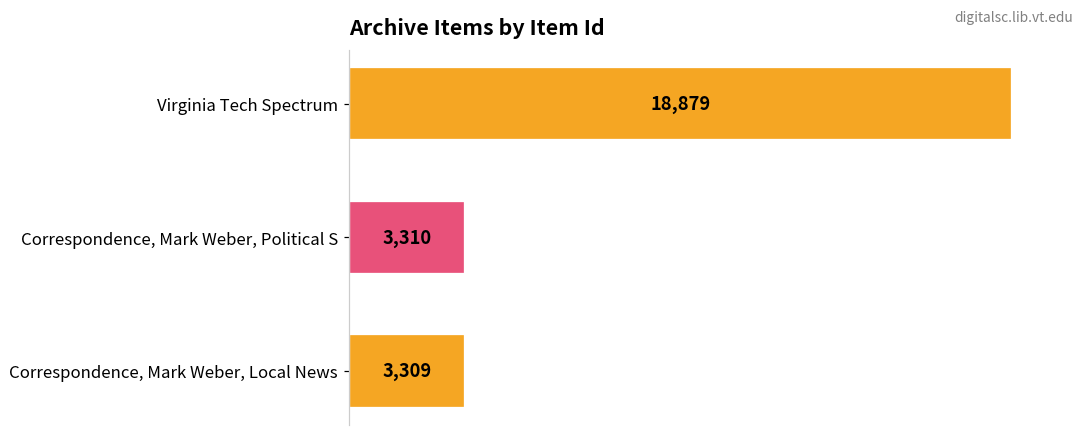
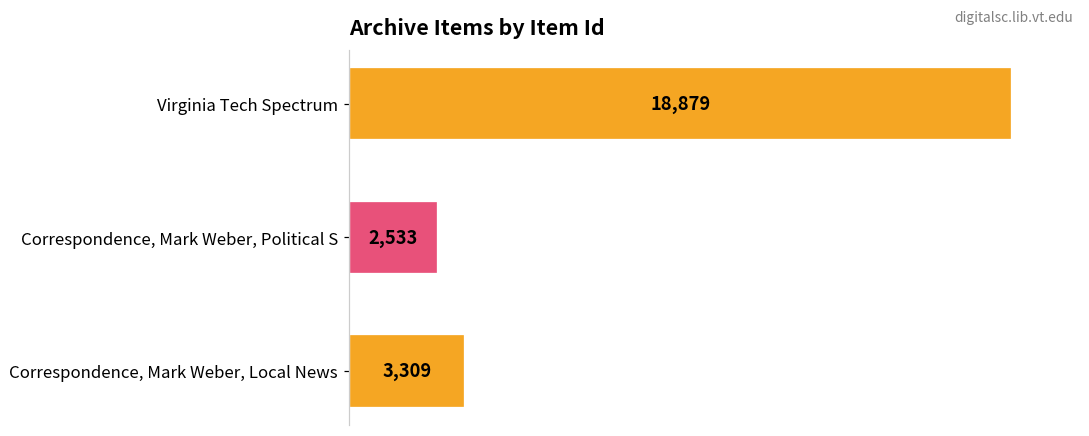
Correspondence, Mark Weber, Political S: 3,310 -> 2,533
